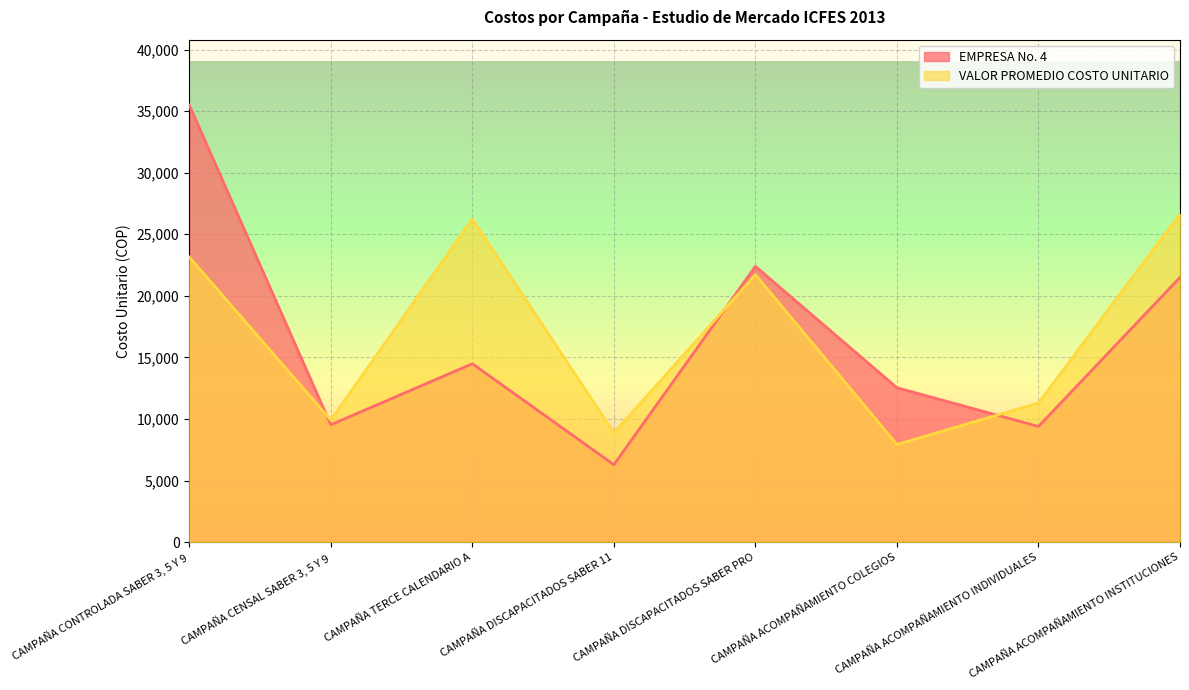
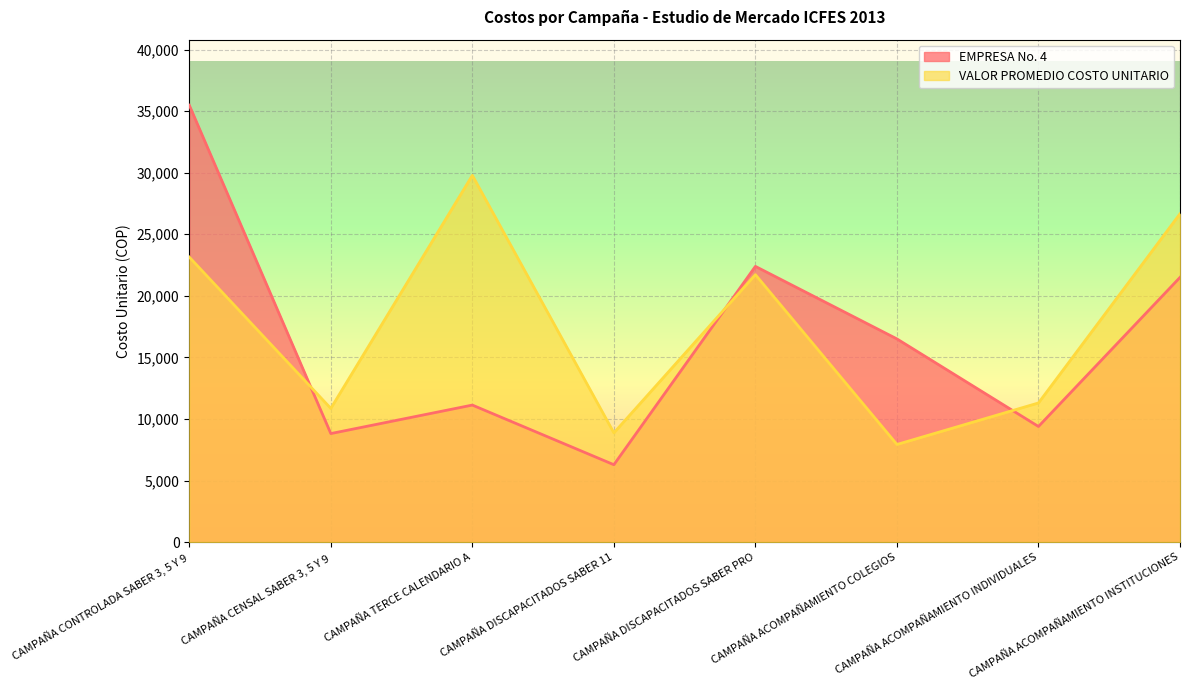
EMPRESA No. 4, CAMPAÑA CENSAL SABER 3, 5 Y 9: 9,500 -> 8,800
VALOR PROMEDIO COSTO UNITARIO, CAMPAÑA CENSAL SABER 3, 5 Y 9: 9,900 -> 10,900
EMPRESA No. 4, CAMPAÑA TERCE CALENDARIO A: 14,500 -> 11,100
VALOR PROMEDIO COSTO UNITARIO, CAMPAÑA TERCE CALENDARIO A: 26,300 -> 29,800
EMPRESA No. 4, CAMPAÑA ACOMPAÑAMIENTO COLEGIOS: 12,500 -> 16,500
